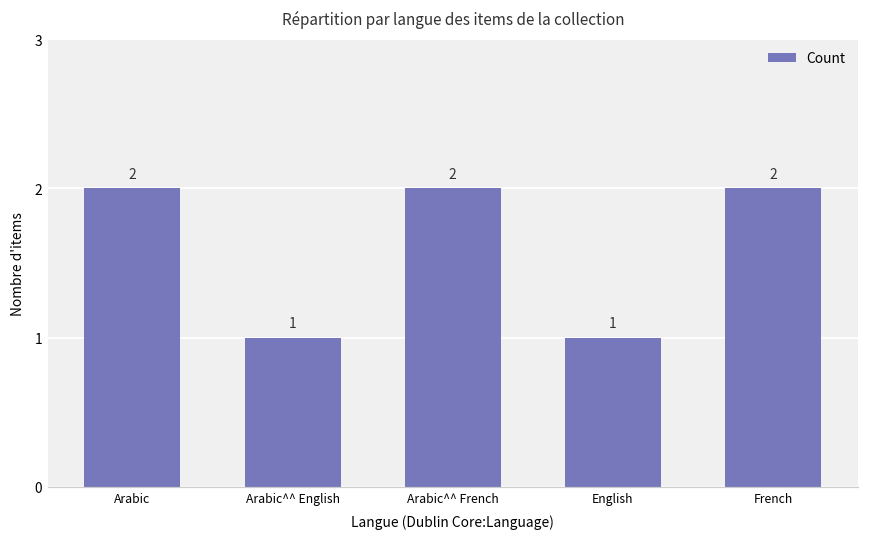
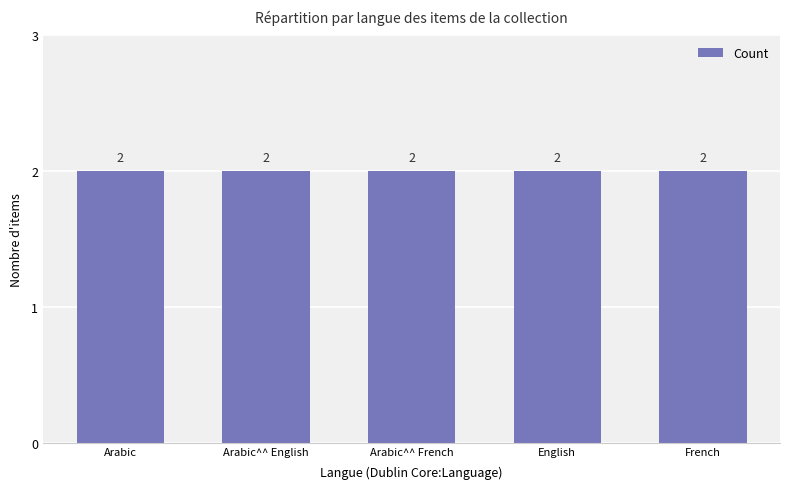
Arabic^^ English: 1 -> 2
English: 1 -> 2
